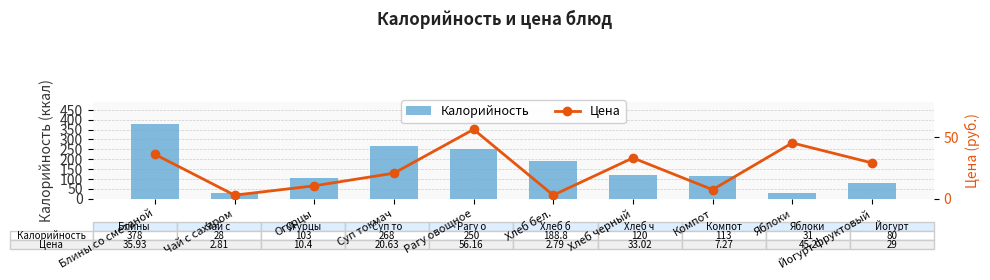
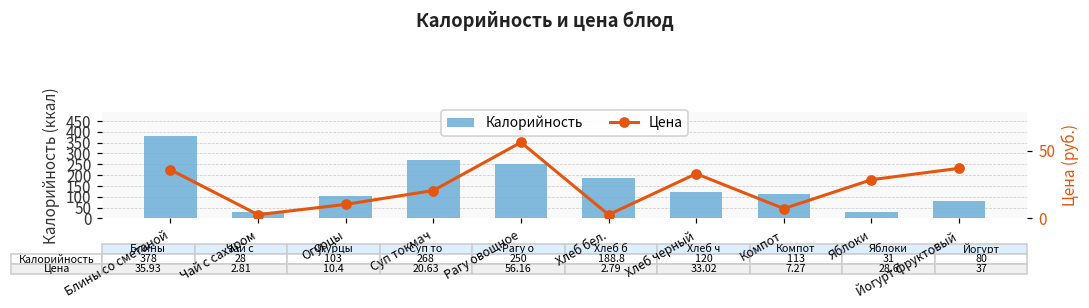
Цена, Яблоки: 45.2 -> 28.6
Цена, Йогурт фруктовый: 29 -> 37
